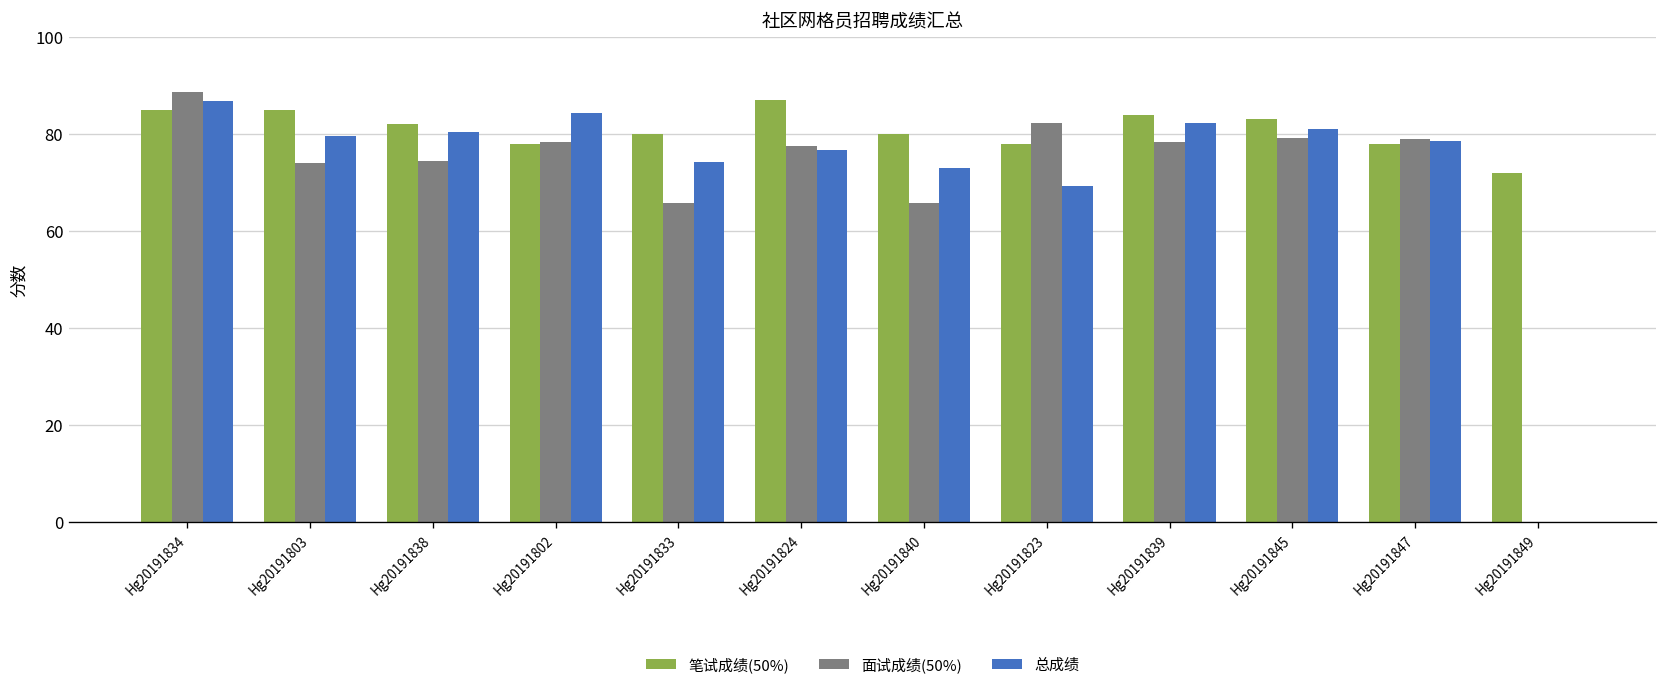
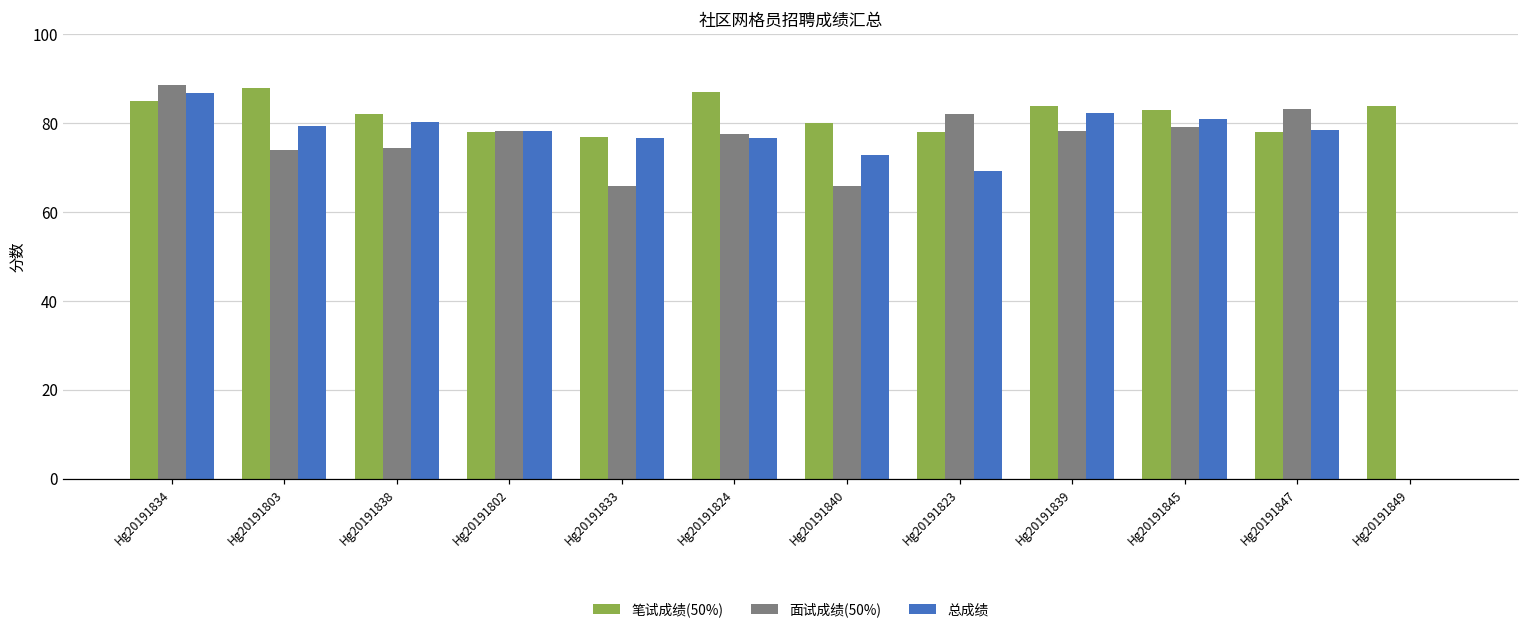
笔试成绩(50%), Hg20191803: 85 -> 88
总成绩, Hg20191802: 84 -> 78
笔试成绩(50%), Hg20191833: 80 -> 77
总成绩, Hg20191833: 74 -> 77
面试成绩(50%), Hg20191847: 79 -> 83
笔试成绩(50%), Hg20191849: 72 -> 84
